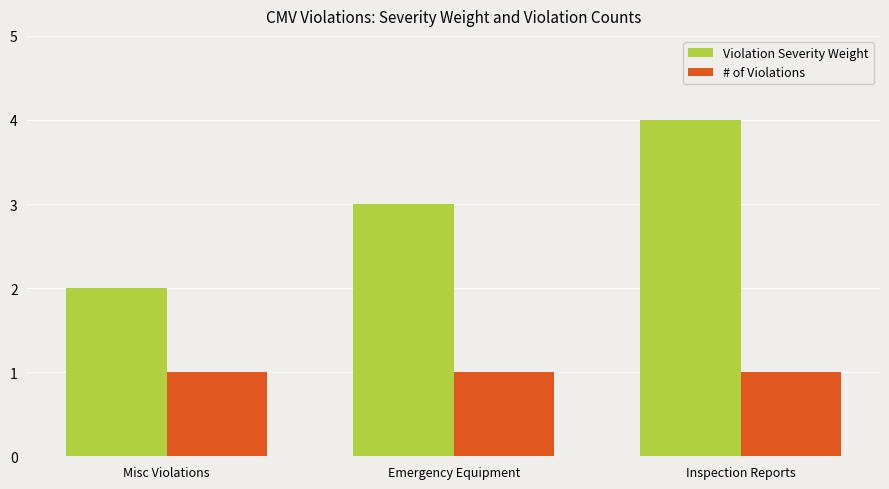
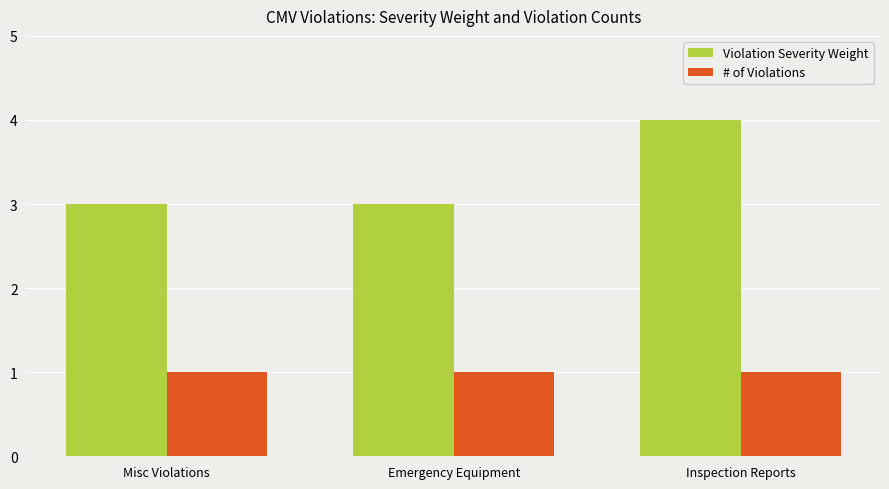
Violation Severity Weight, Misc Violations: 2 -> 3
